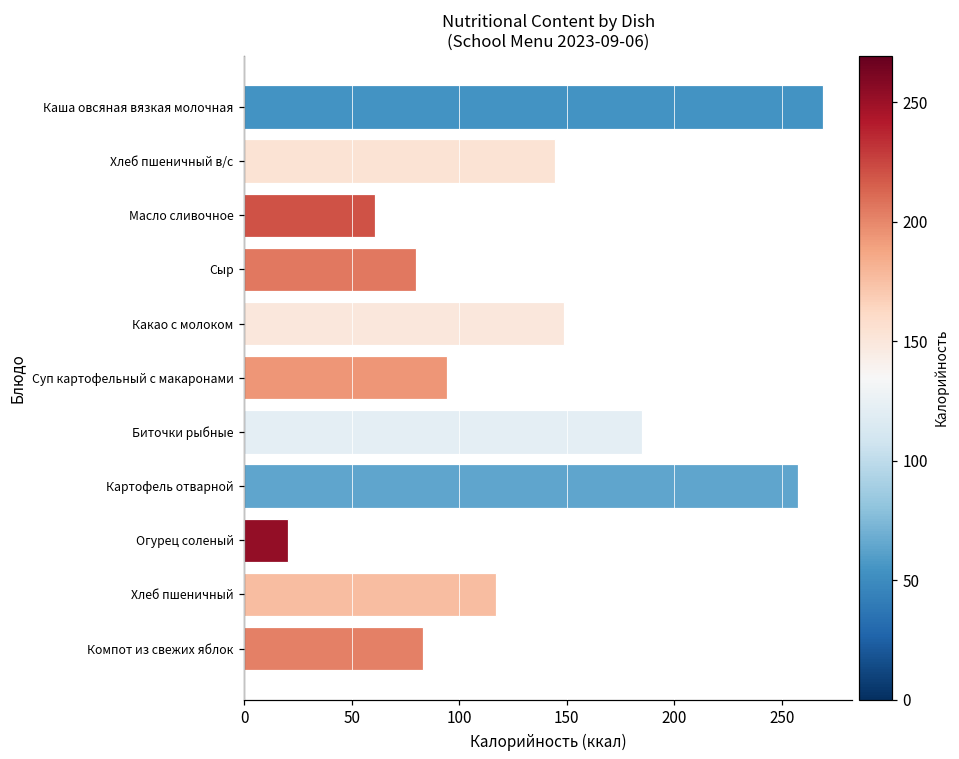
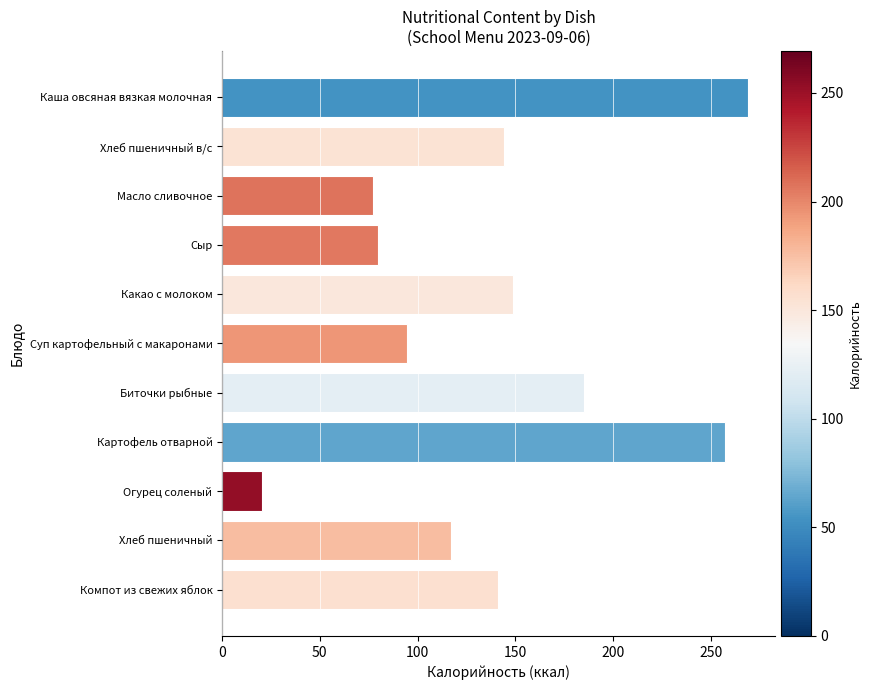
Масло сливочное: 61 -> 77
Компот из свежих яблок: 83 -> 141
